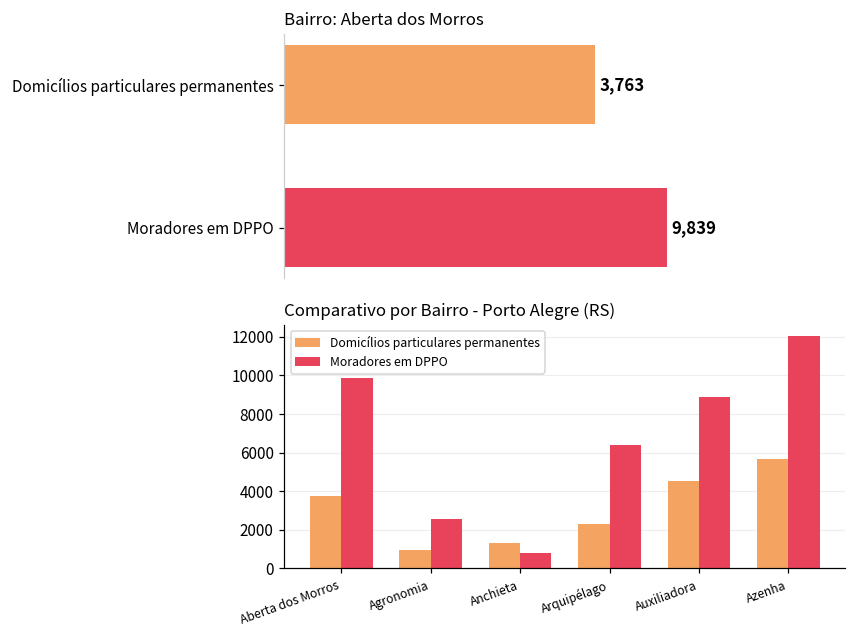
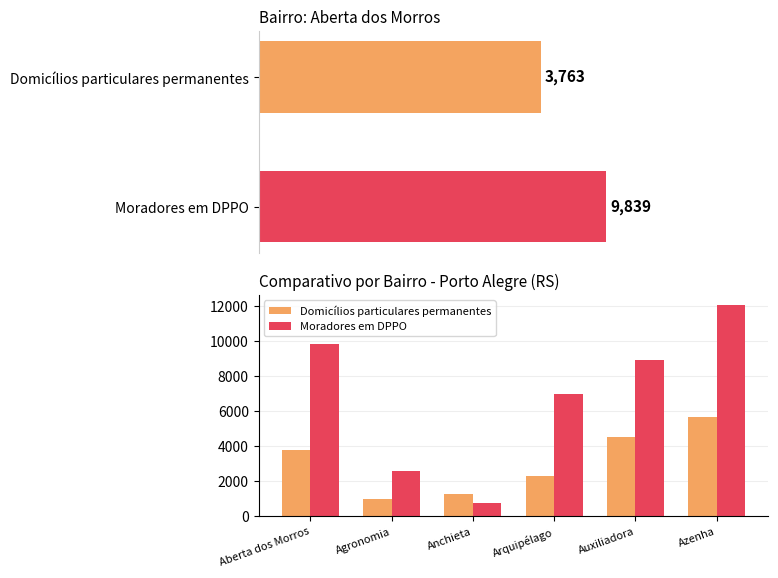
Comparativo por Bairro - Porto Alegre (RS), Moradores em DPPO, Arquipélago: 6400 -> 7000
